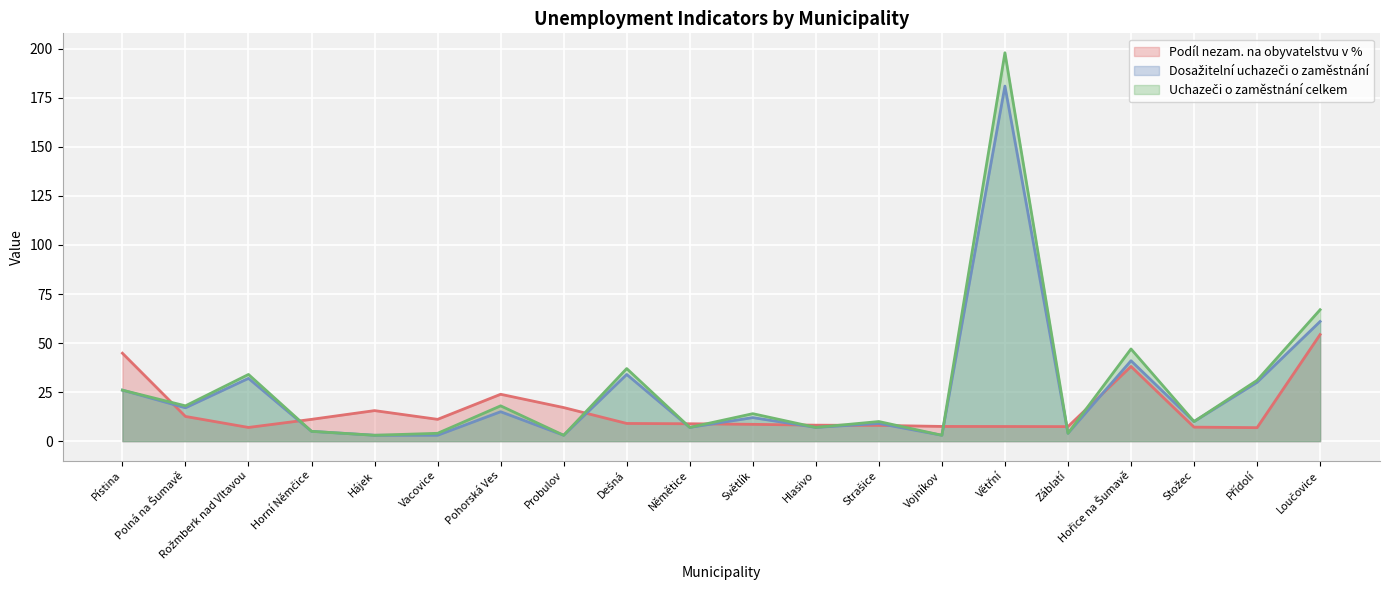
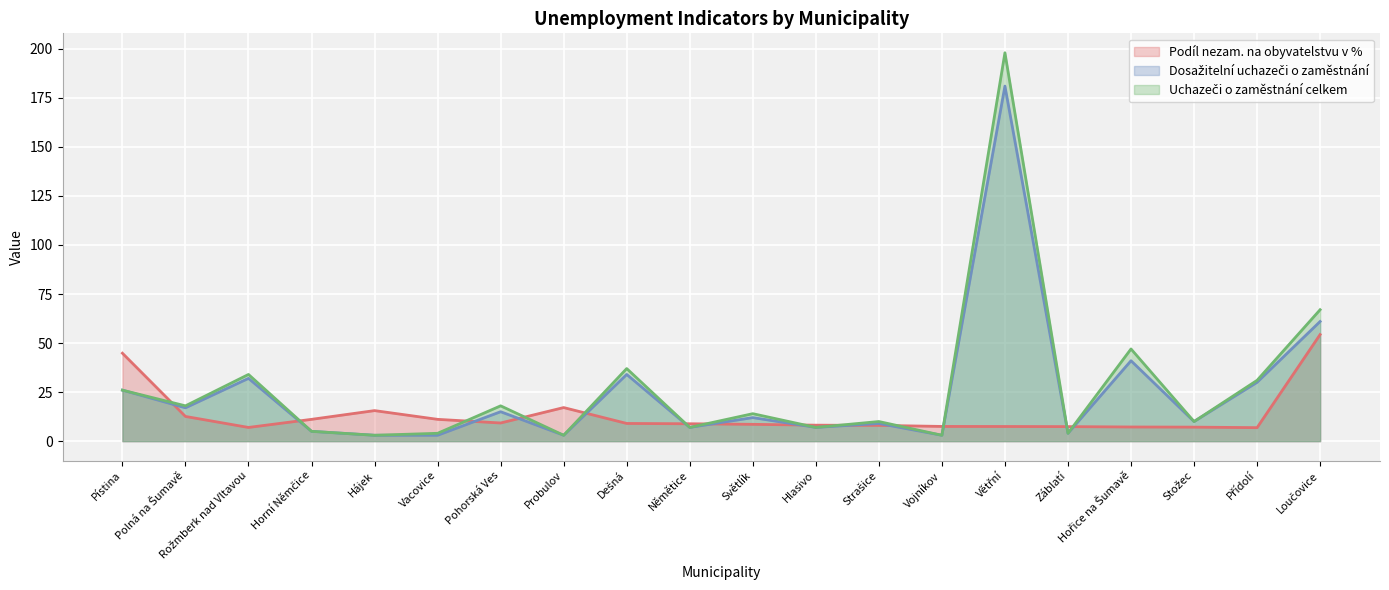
Podíl nezam. na obyvatelstvu v %, Pohorská Ves: 24 -> 9
Podíl nezam. na obyvatelstvu v %, Hořice na Šumavě: 38 -> 7
